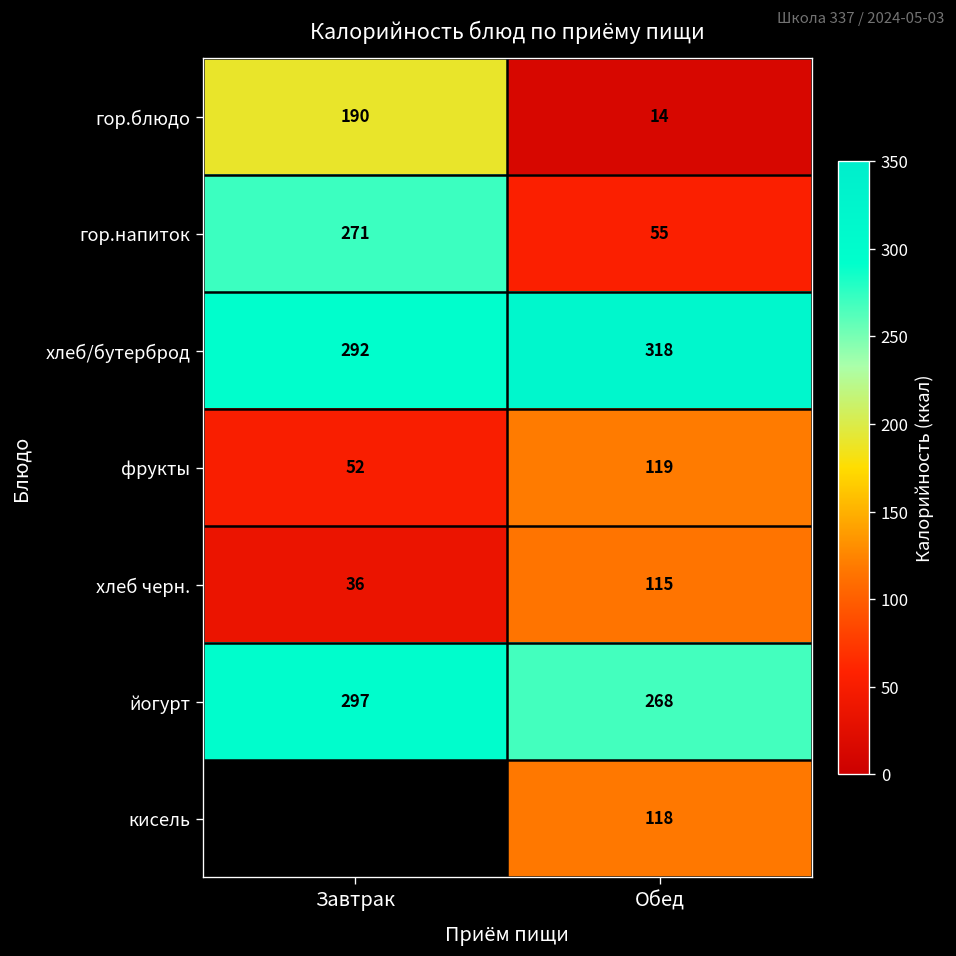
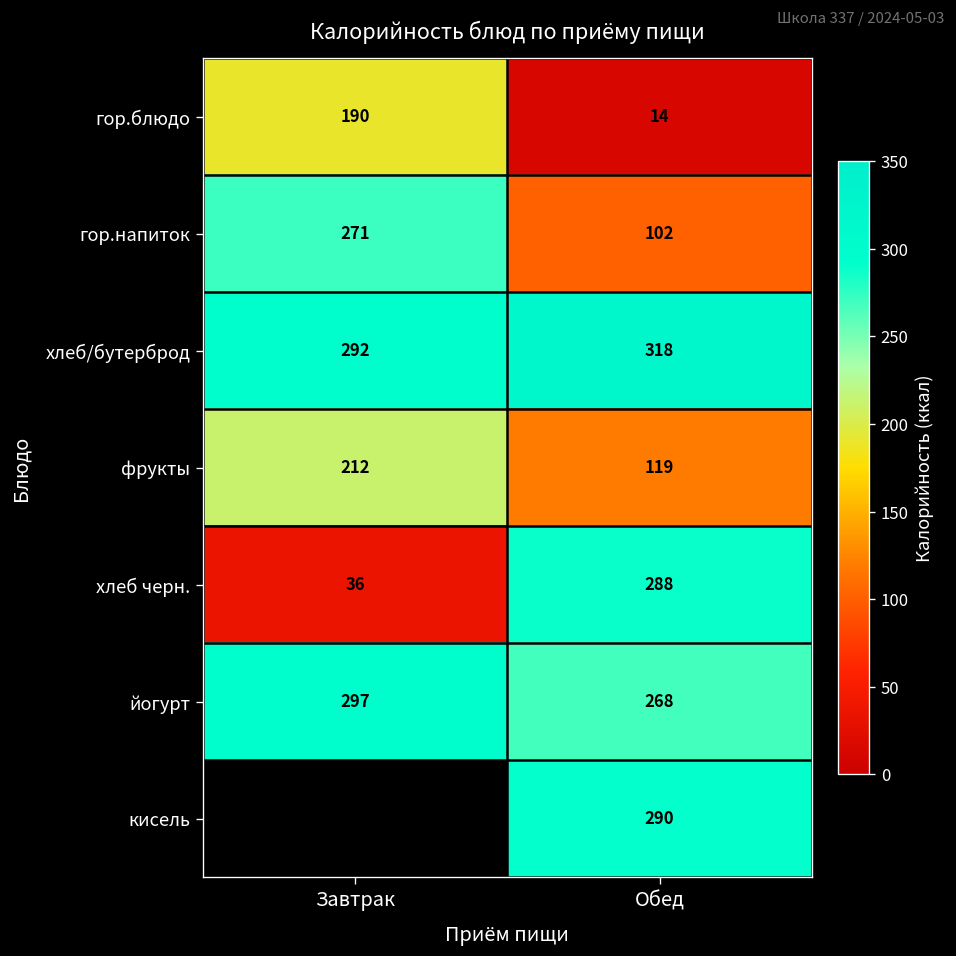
гор.напиток, Обед: 55 -> 102
фрукты, Завтрак: 52 -> 212
хлеб черн., Обед: 115 -> 288
кисель, Обед: 118 -> 290
